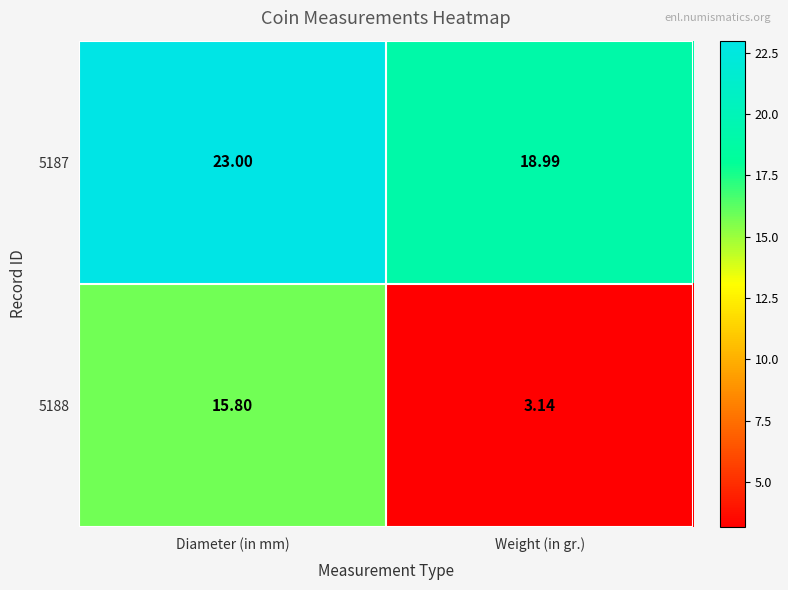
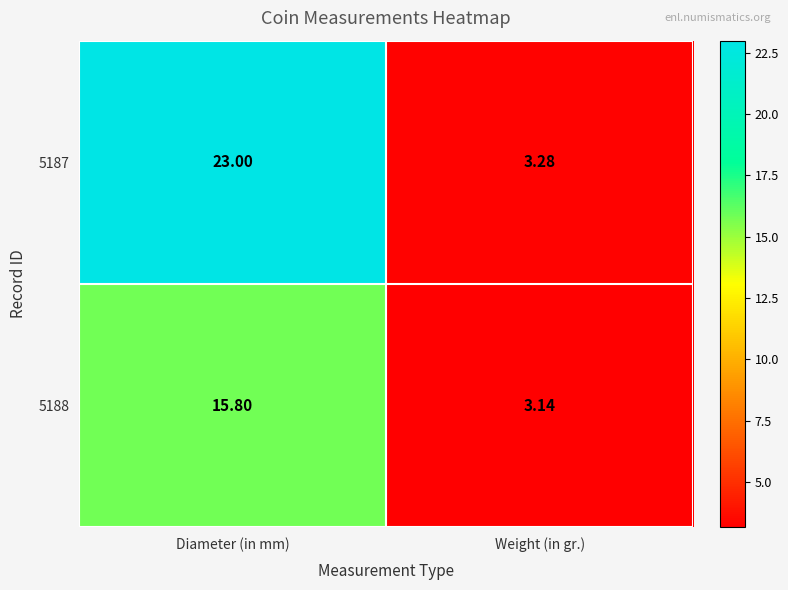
5187, Weight (in gr.): 18.99 -> 3.28
